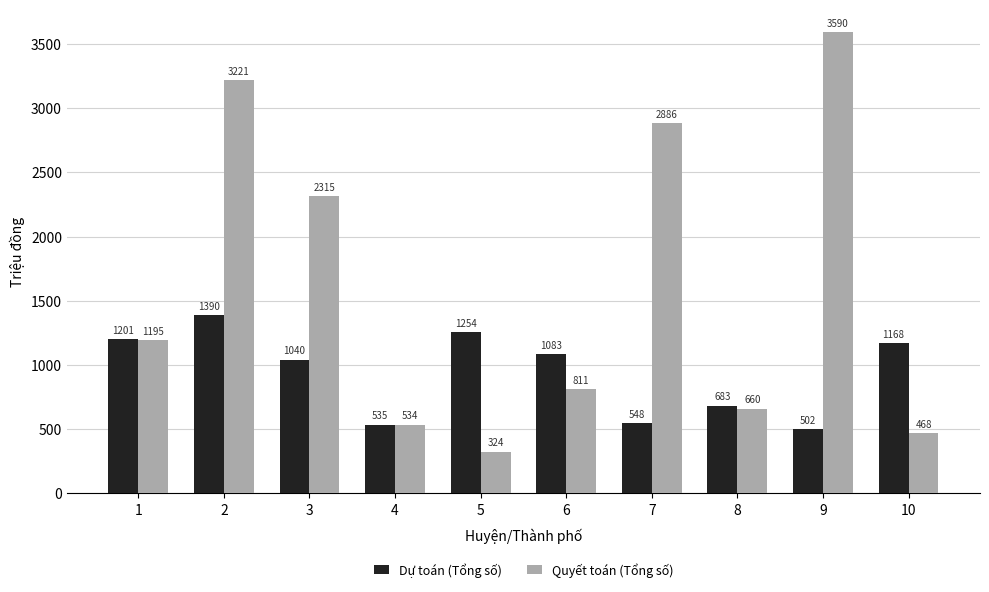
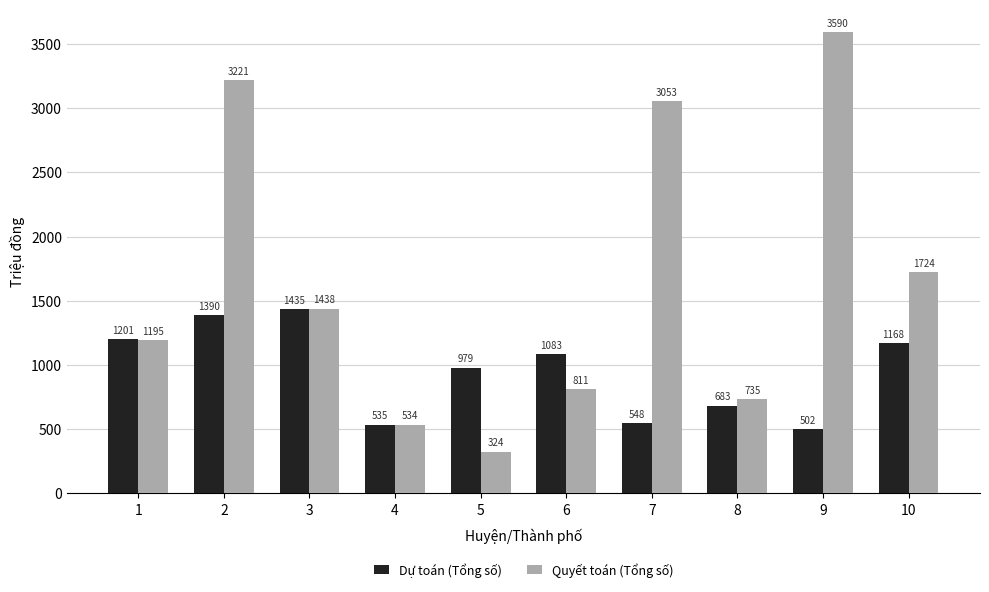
Dự toán (Tổng số), 3: 1040 -> 1435
Quyết toán (Tổng số), 3: 2315 -> 1438
Dự toán (Tổng số), 5: 1254 -> 979
Quyết toán (Tổng số), 7: 2886 -> 3053
Quyết toán (Tổng số), 8: 660 -> 735
Quyết toán (Tổng số), 10: 468 -> 1724
